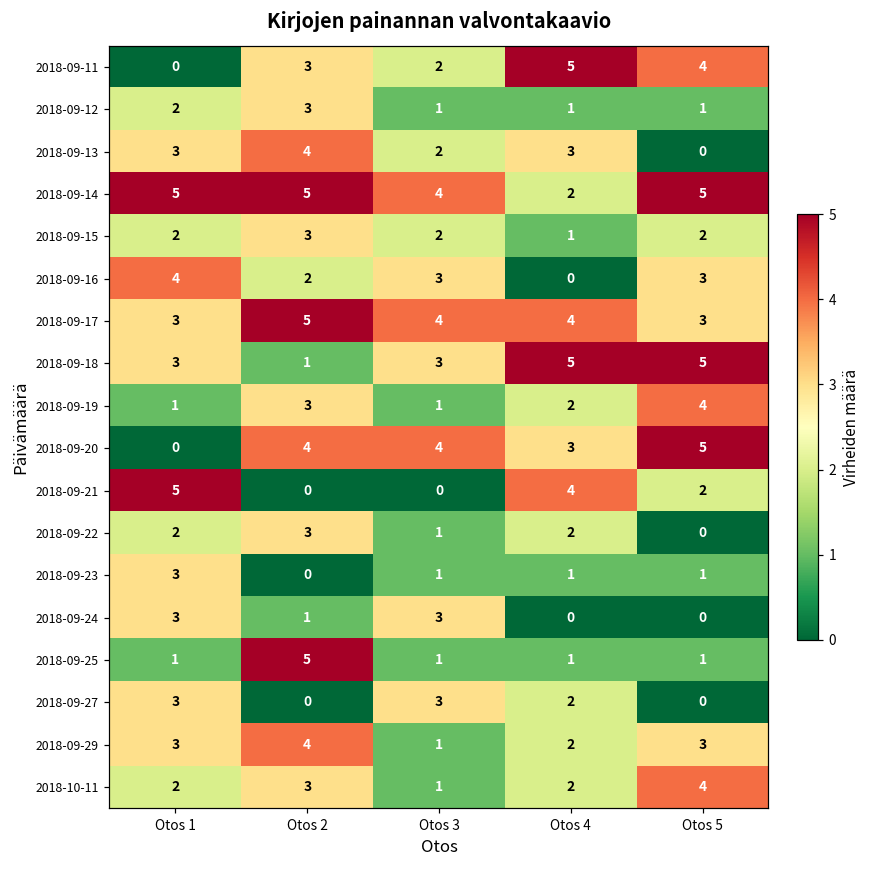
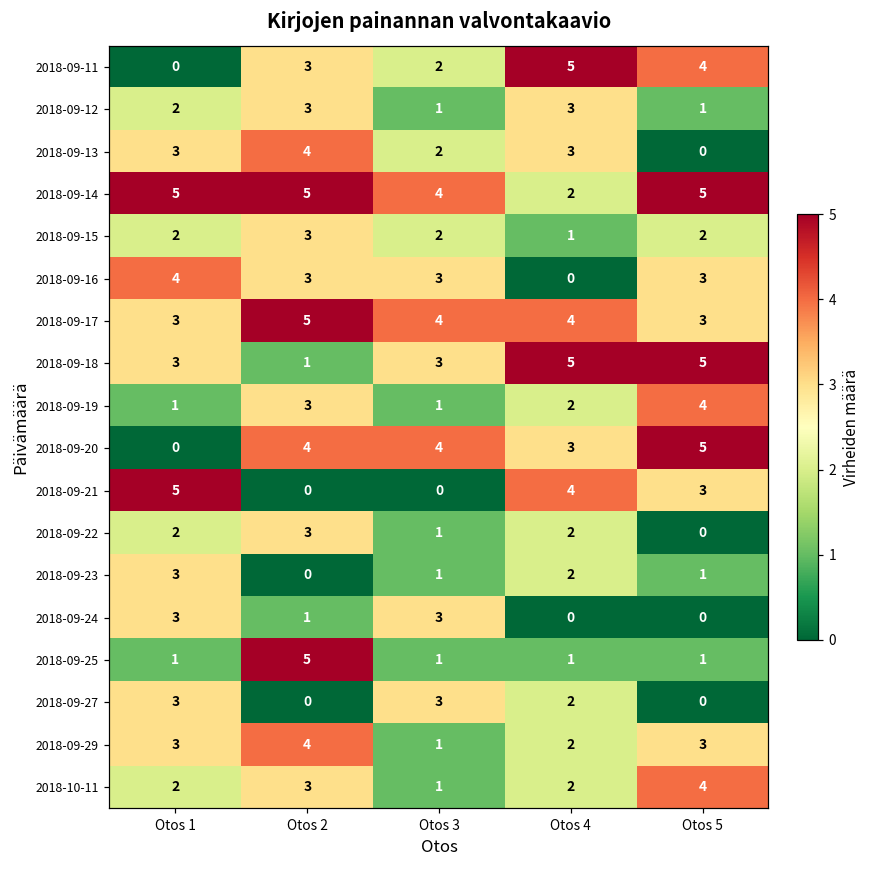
2018-09-12, Otos 4: 1 -> 3
2018-09-16, Otos 2: 2 -> 3
2018-09-21, Otos 5: 2 -> 3
2018-09-23, Otos 4: 1 -> 2
